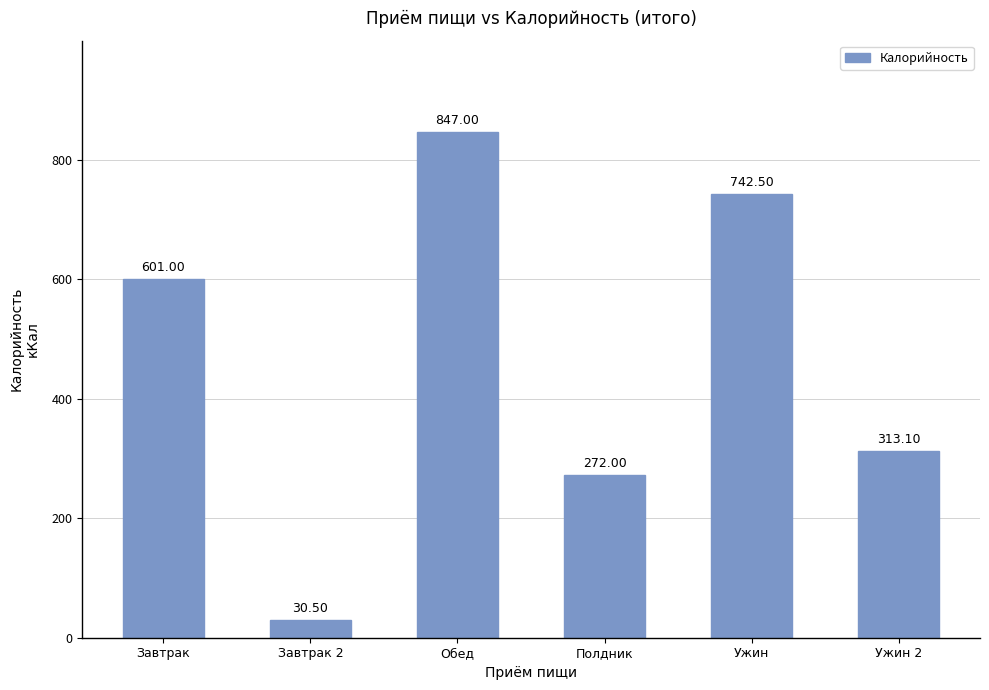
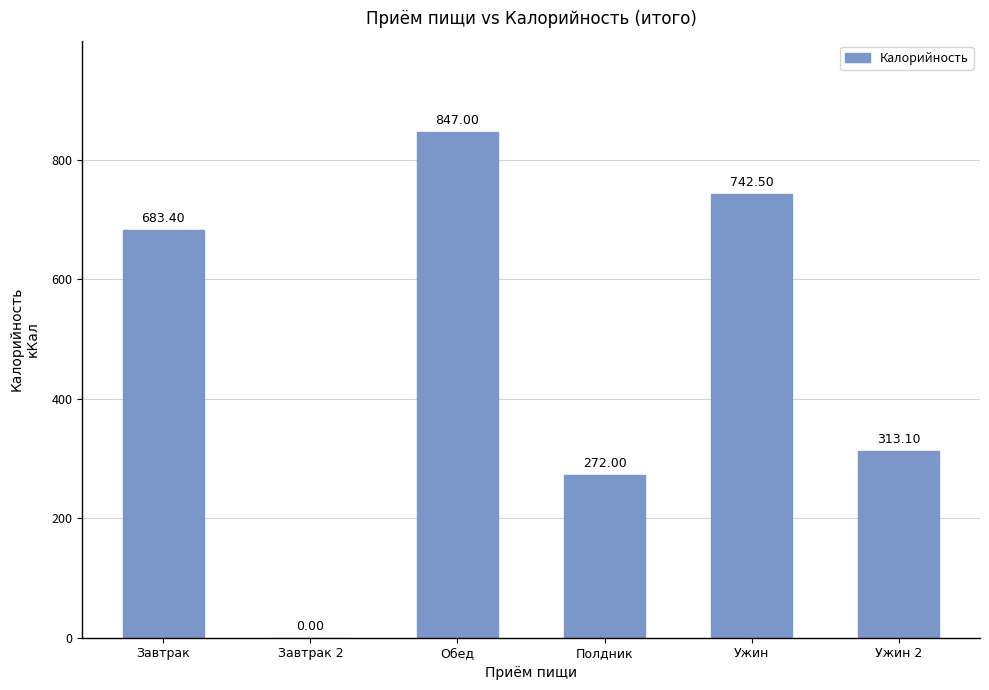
Завтрак: 601.00 -> 683.40
Завтрак 2: 30.50 -> 0.00
